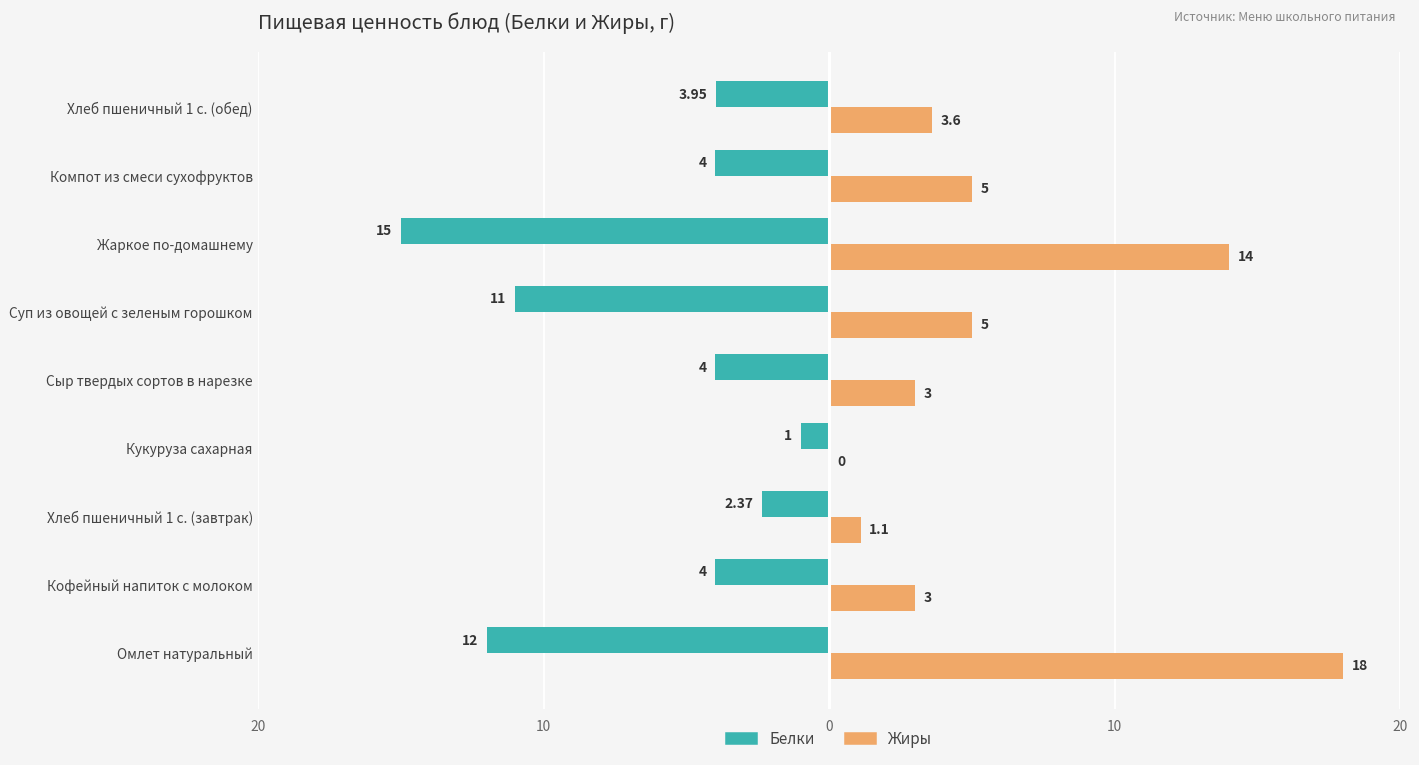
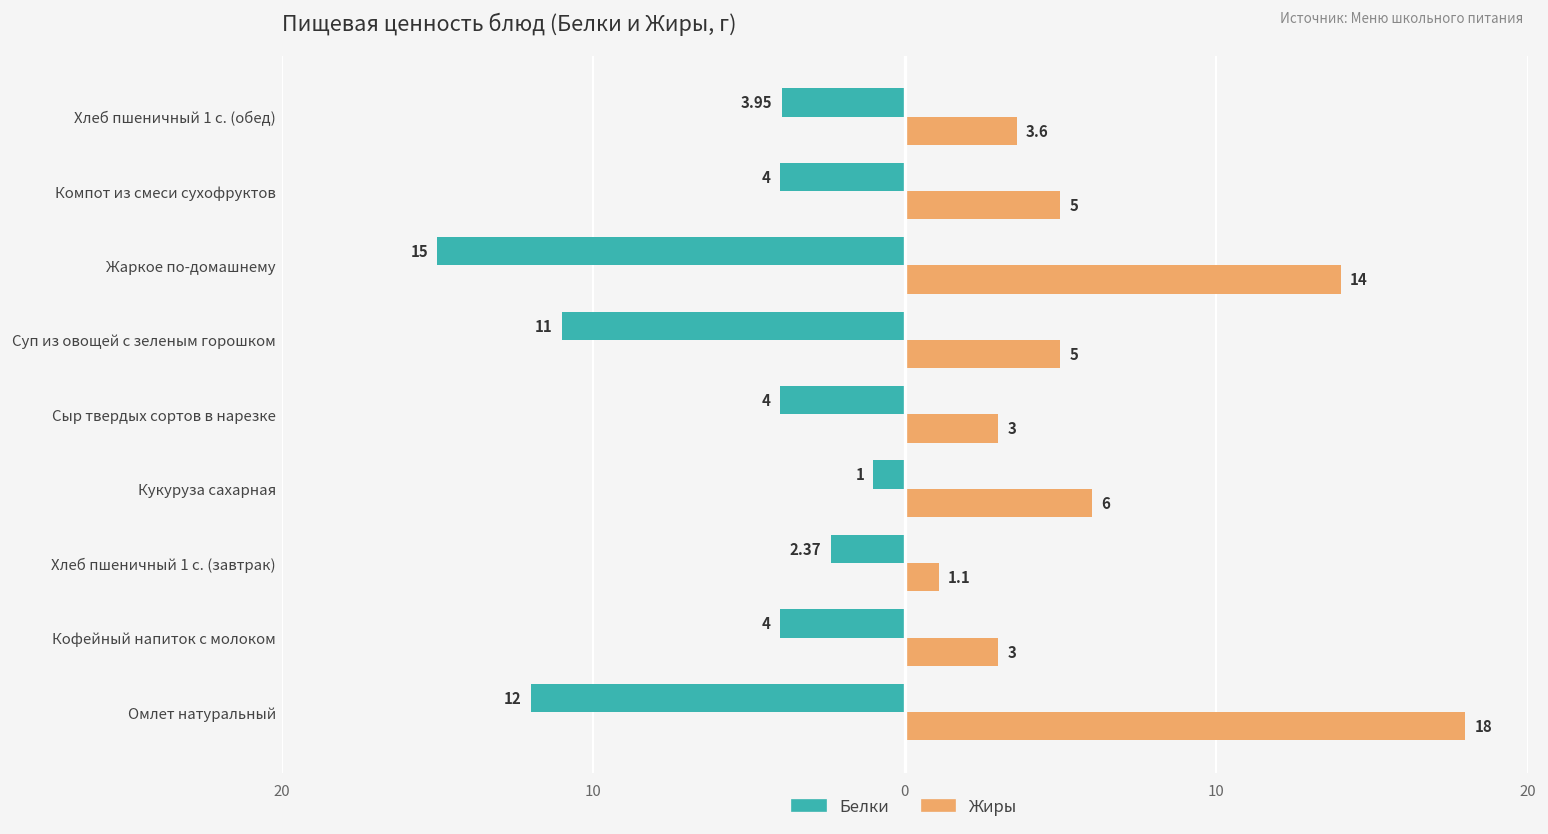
Жиры, Кукуруза сахарная: 0 -> 6
